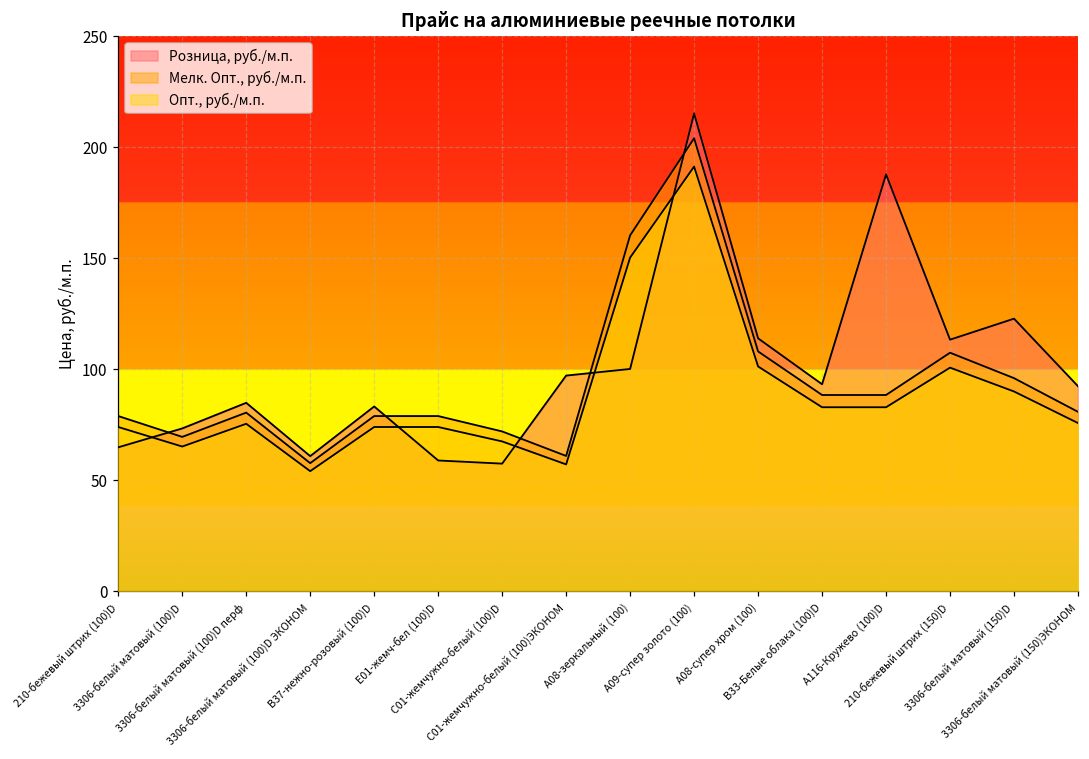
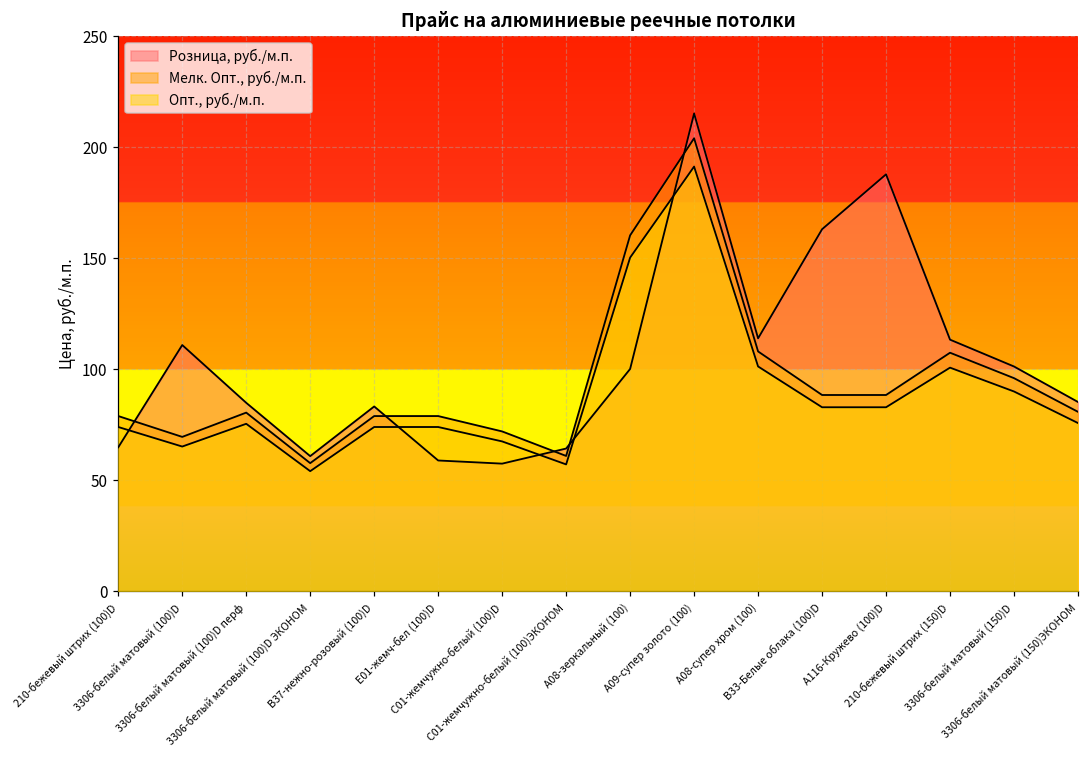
Розница, руб./м.п., 3306-белый матовый (100)D: 73 -> 111
Розница, руб./м.п., С01-жемчужно-белый (100)ЭКОНОМ: 97 -> 64
Розница, руб./м.п., В33-Белые облака (100)D: 93 -> 163
Розница, руб./м.п., 3306-белый матовый (150)D: 123 -> 101
Розница, руб./м.п., 3306-белый матовый (150)ЭКОНОМ: 92 -> 85
